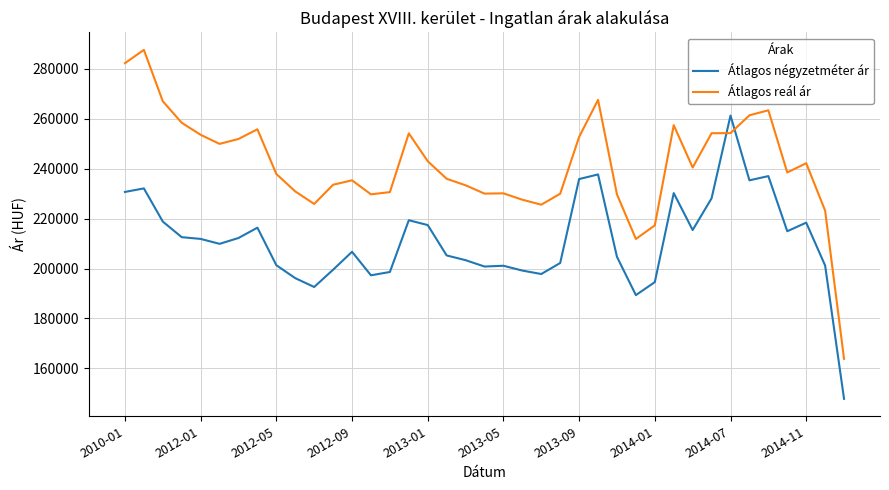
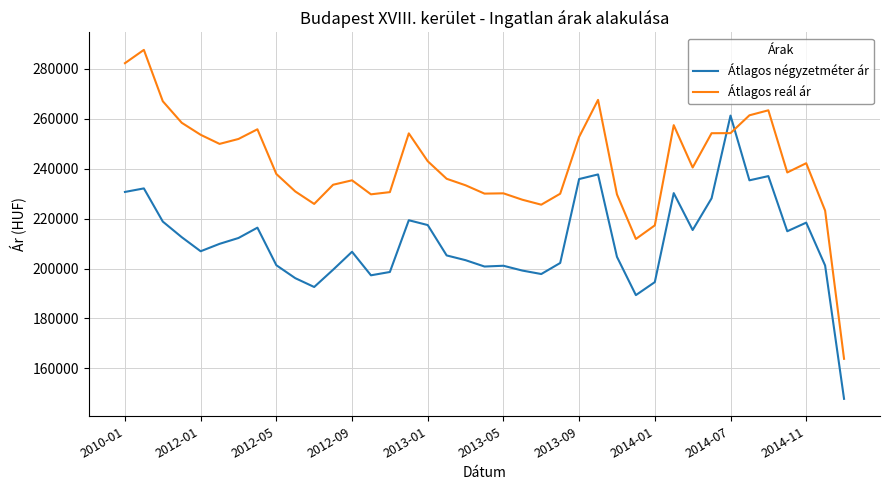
Átlagos négyzetméter ár, 2012-01: 212000 -> 207000
